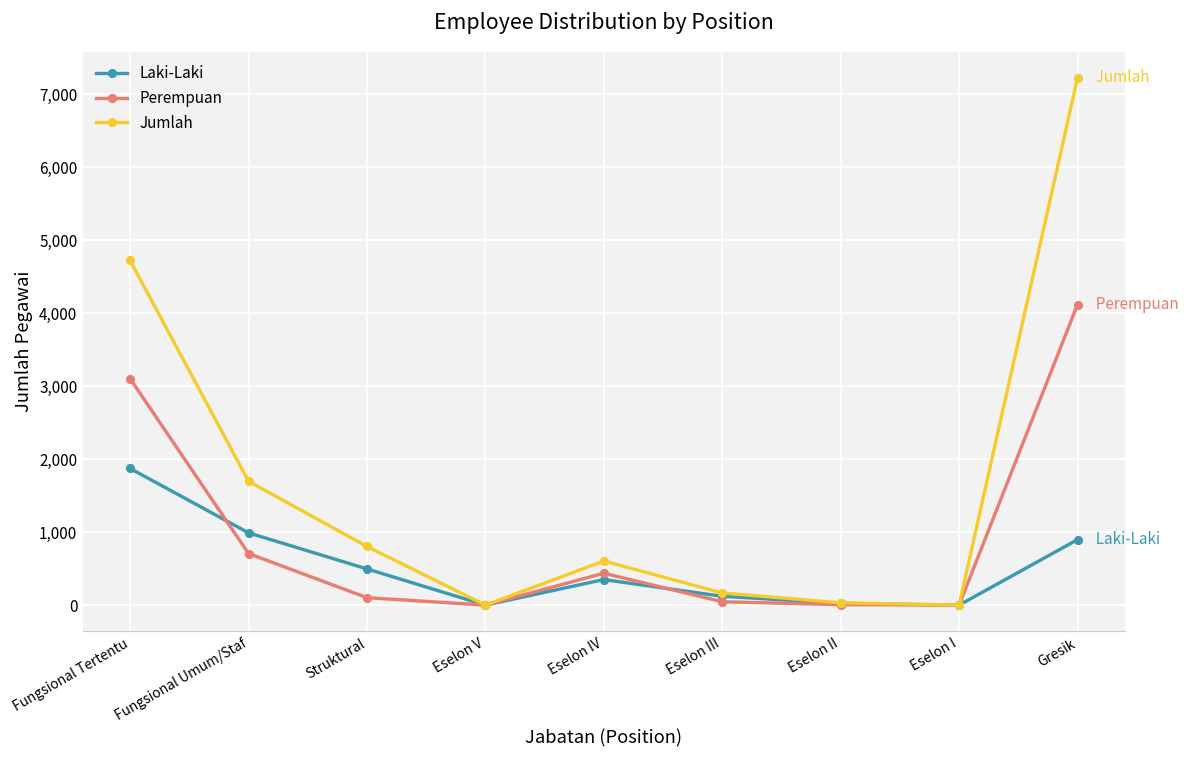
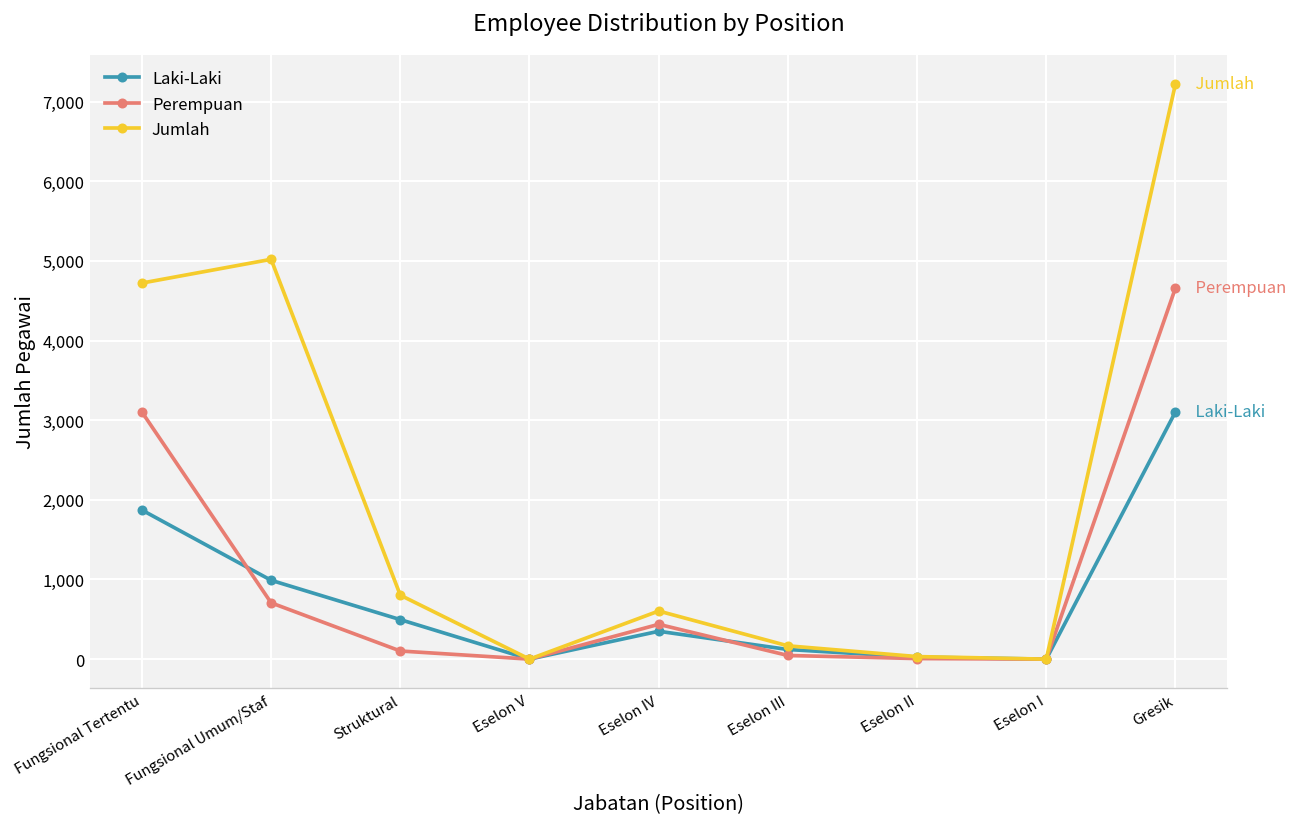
Jumlah, Fungsional Umum/Staf: 1,700 -> 5,000
Laki-Laki, Gresik: 900 -> 3,100
Perempuan, Gresik: 4,100 -> 4,700
